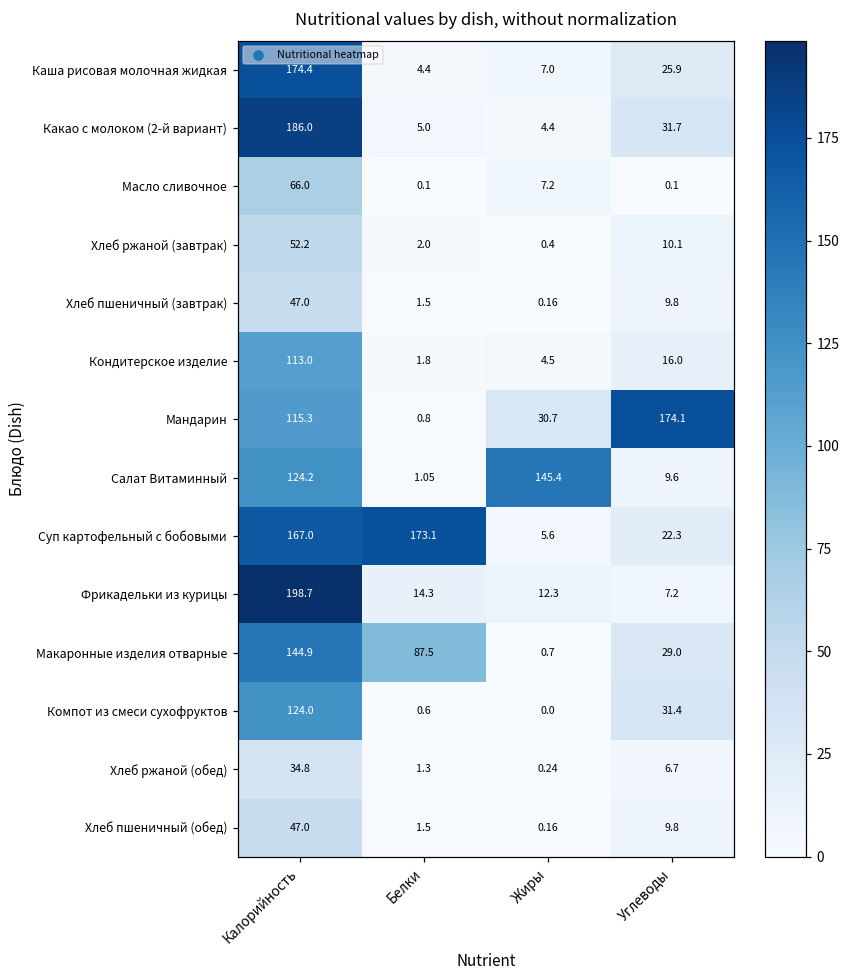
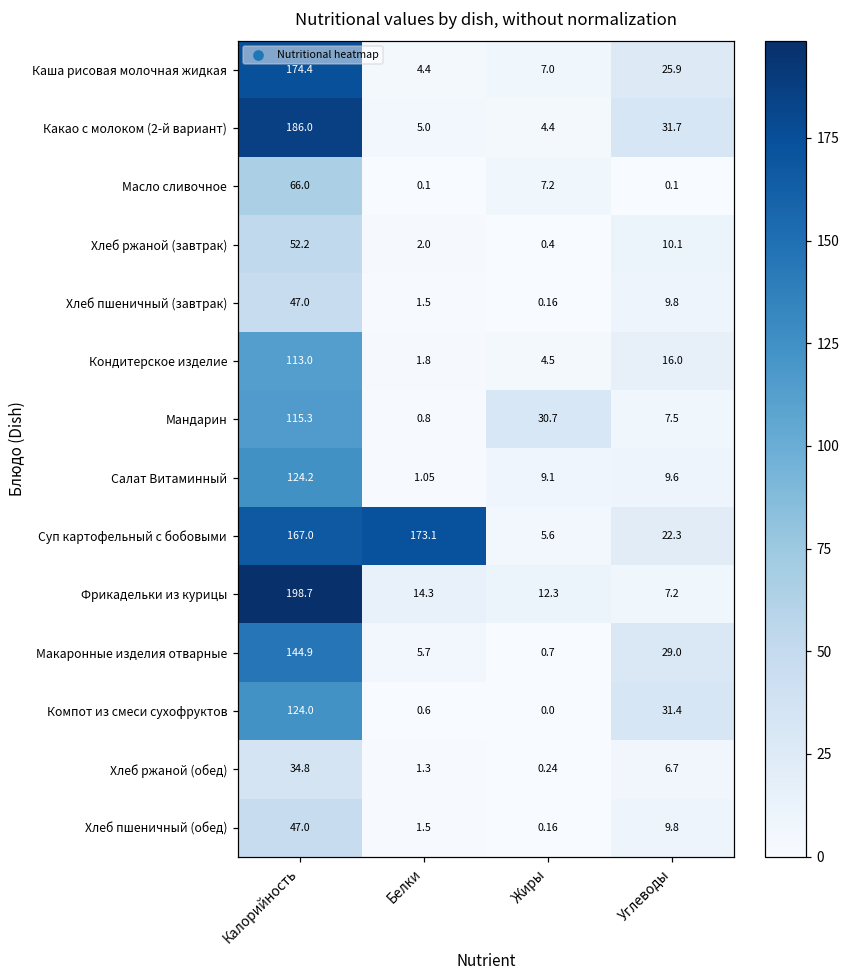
Мандарин, Углеводы: 174.1 -> 7.5
Салат Витаминный, Жиры: 145.4 -> 9.1
Макаронные изделия отварные, Белки: 87.5 -> 5.7
